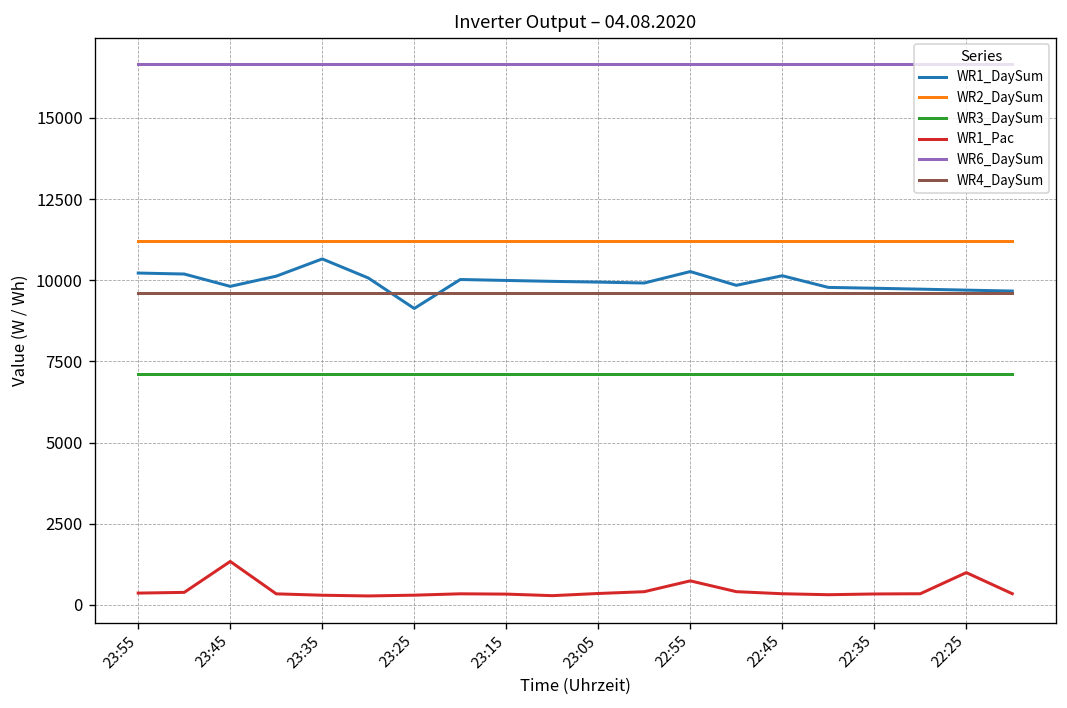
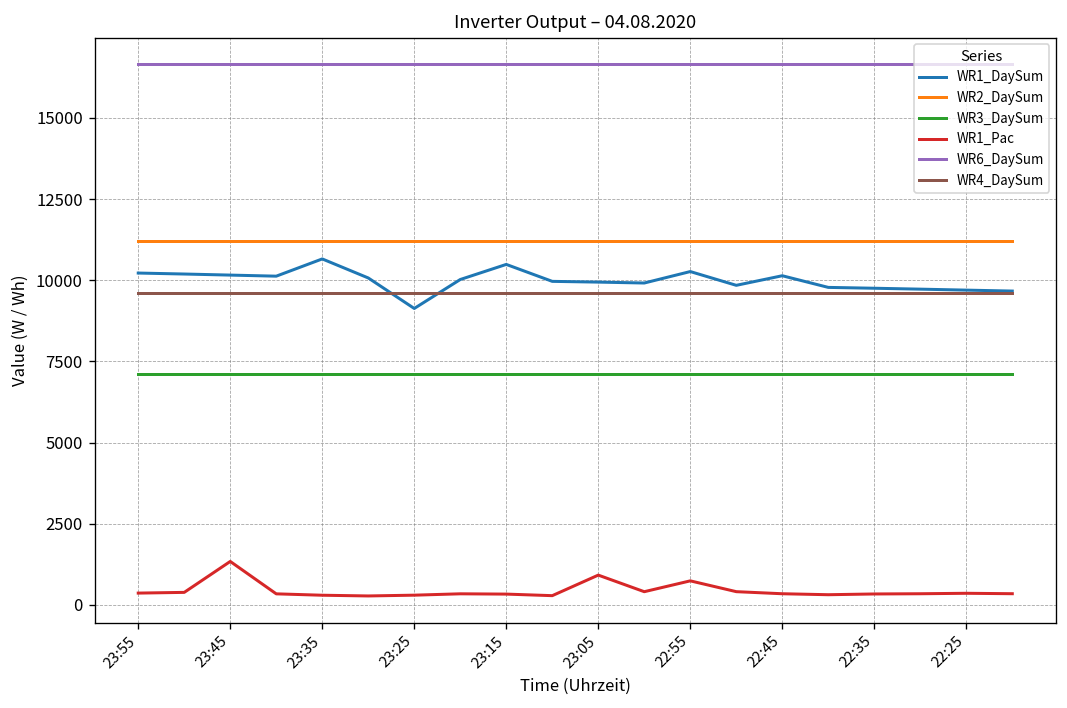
WR1_DaySum, 23:45: 9800 -> 10200
WR1_DaySum, 23:15: 10000 -> 10500
WR1_Pac, 23:05: 400 -> 900
WR1_Pac, 22:25: 1000 -> 400
